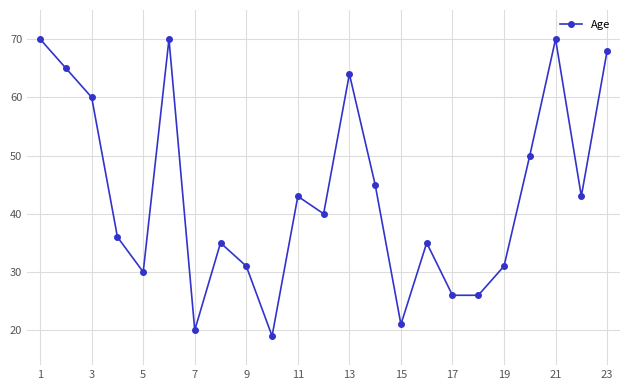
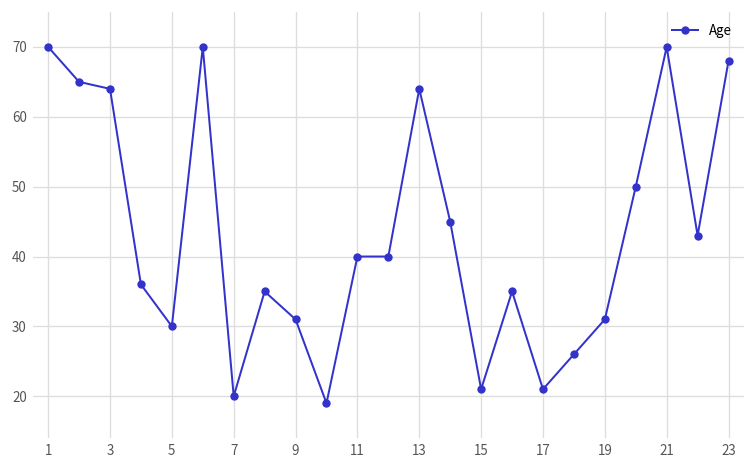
3: 60 -> 64
11: 43 -> 40
17: 26 -> 21
